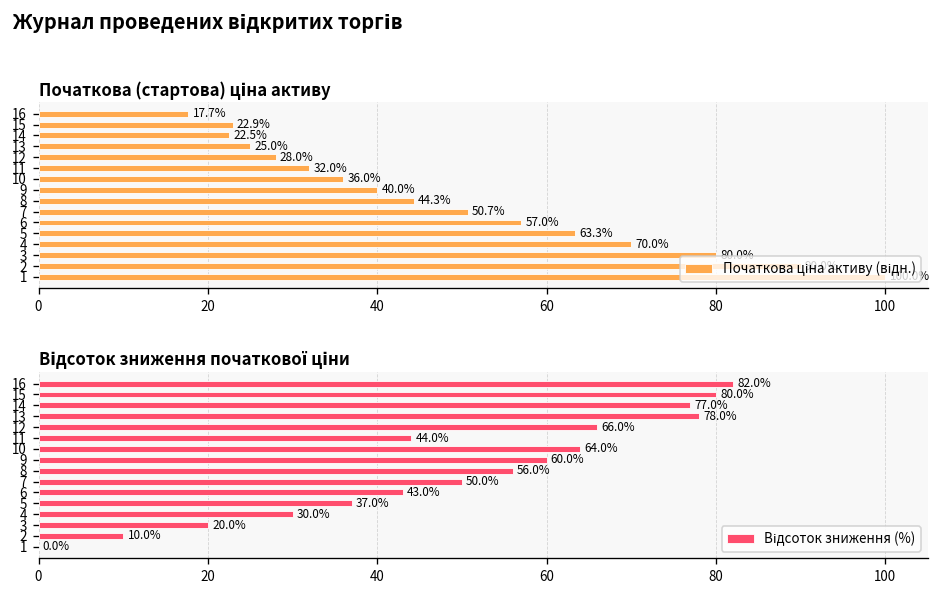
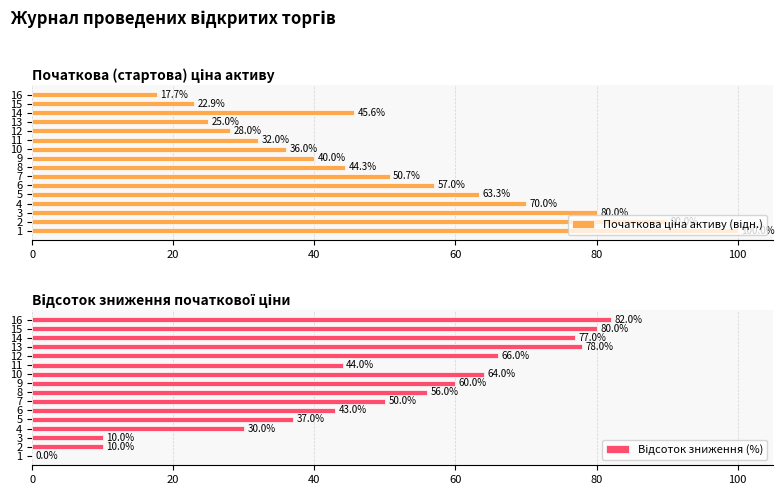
Початкова (стартова) ціна активу, 14: 22.5% -> 45.6%
Відсоток зниження початкової ціни, 3: 20.0% -> 10.0%
